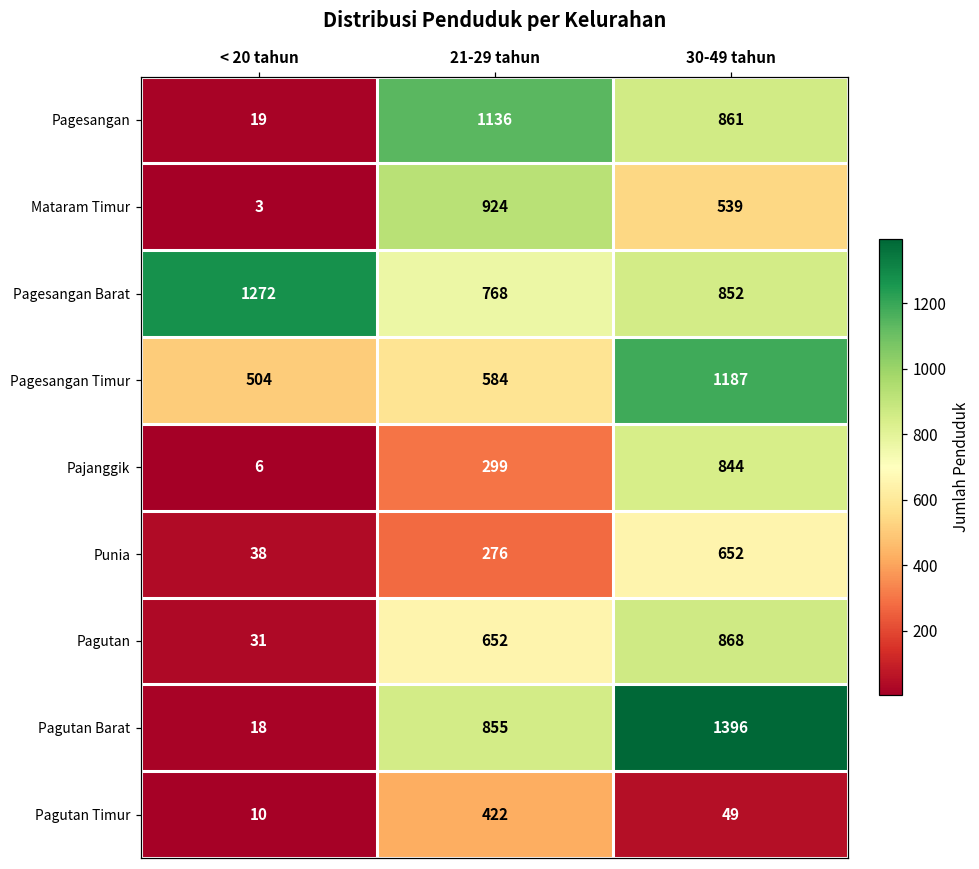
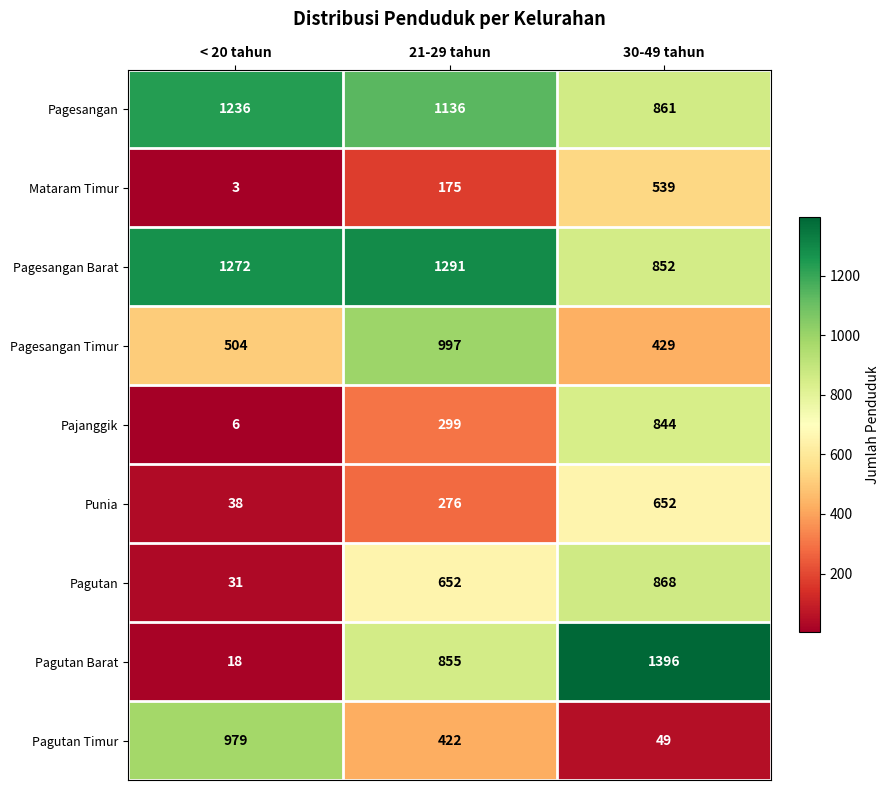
Pagesangan, < 20 tahun: 19 -> 1236
Mataram Timur, 21-29 tahun: 924 -> 175
Pagesangan Barat, 21-29 tahun: 768 -> 1291
Pagesangan Timur, 21-29 tahun: 584 -> 997
Pagesangan Timur, 30-49 tahun: 1187 -> 429
Pagutan Timur, < 20 tahun: 10 -> 979
